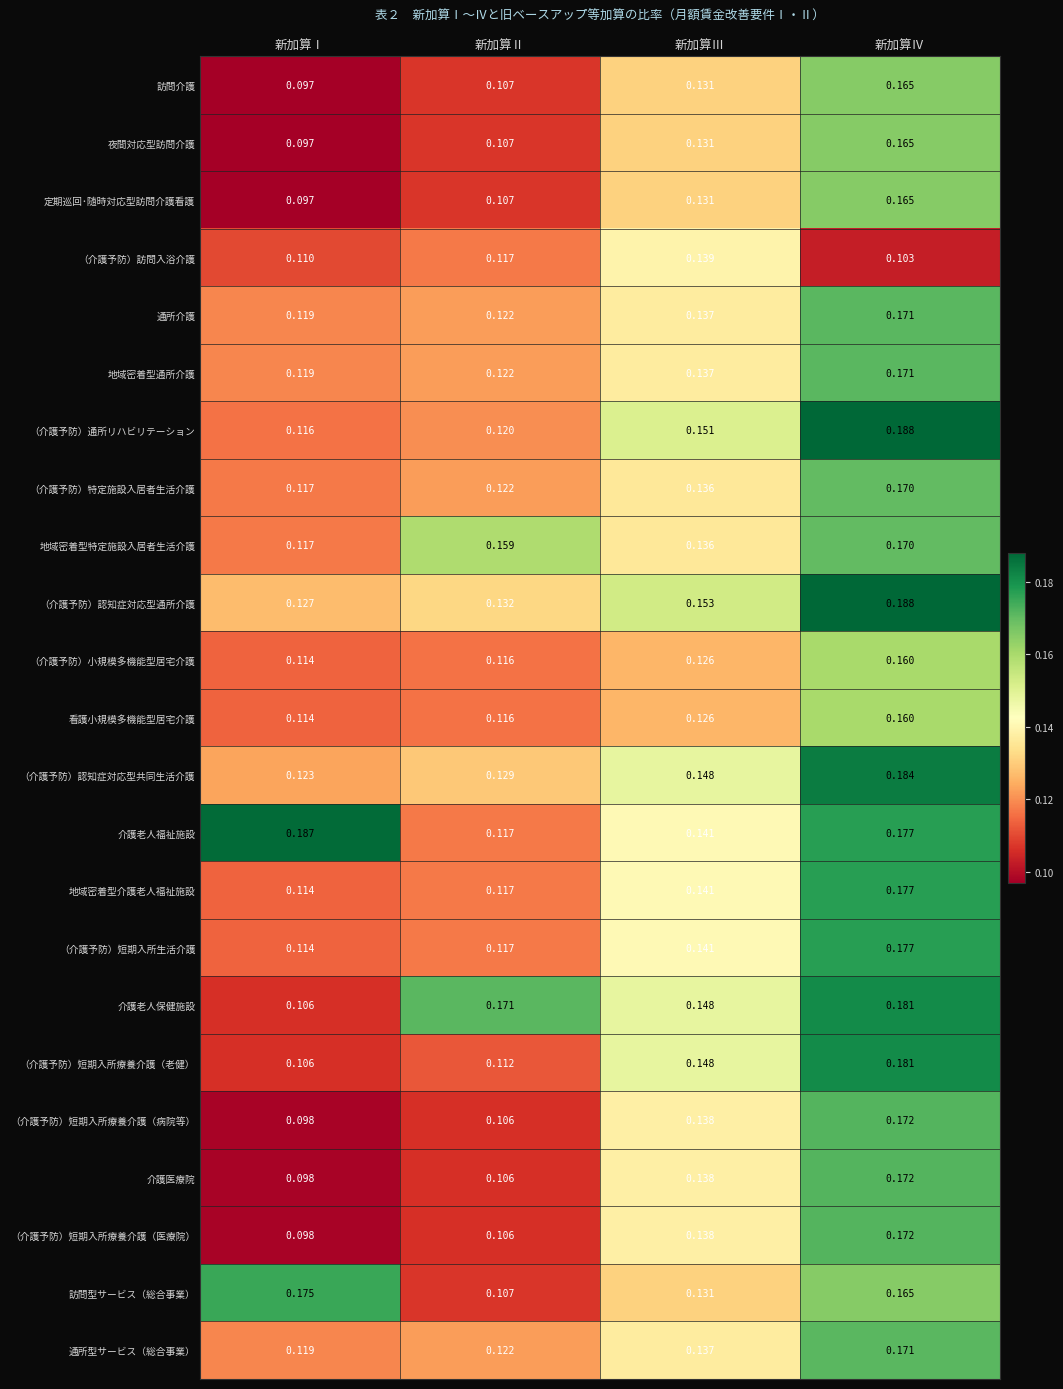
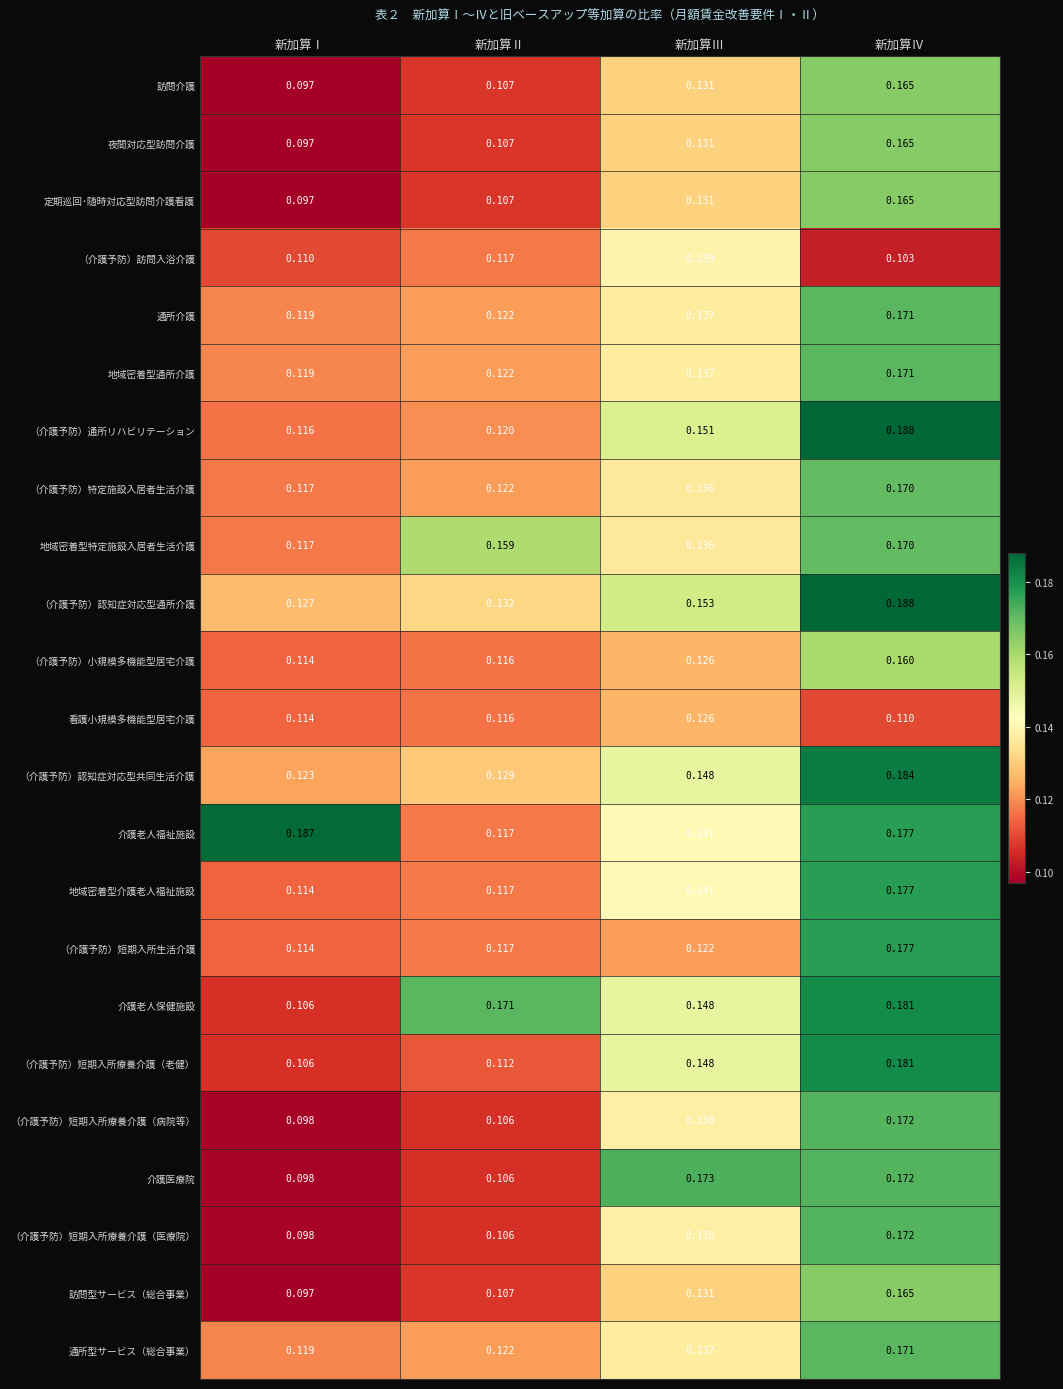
看護小規模多機能型居宅介護, 新加算Ⅳ: 0.160 -> 0.110
（介護予防）短期入所生活介護, 新加算Ⅲ: 0.141 -> 0.122
介護医療院, 新加算Ⅲ: 0.138 -> 0.173
訪問型サービス（総合事業）, 新加算Ⅰ: 0.175 -> 0.097
